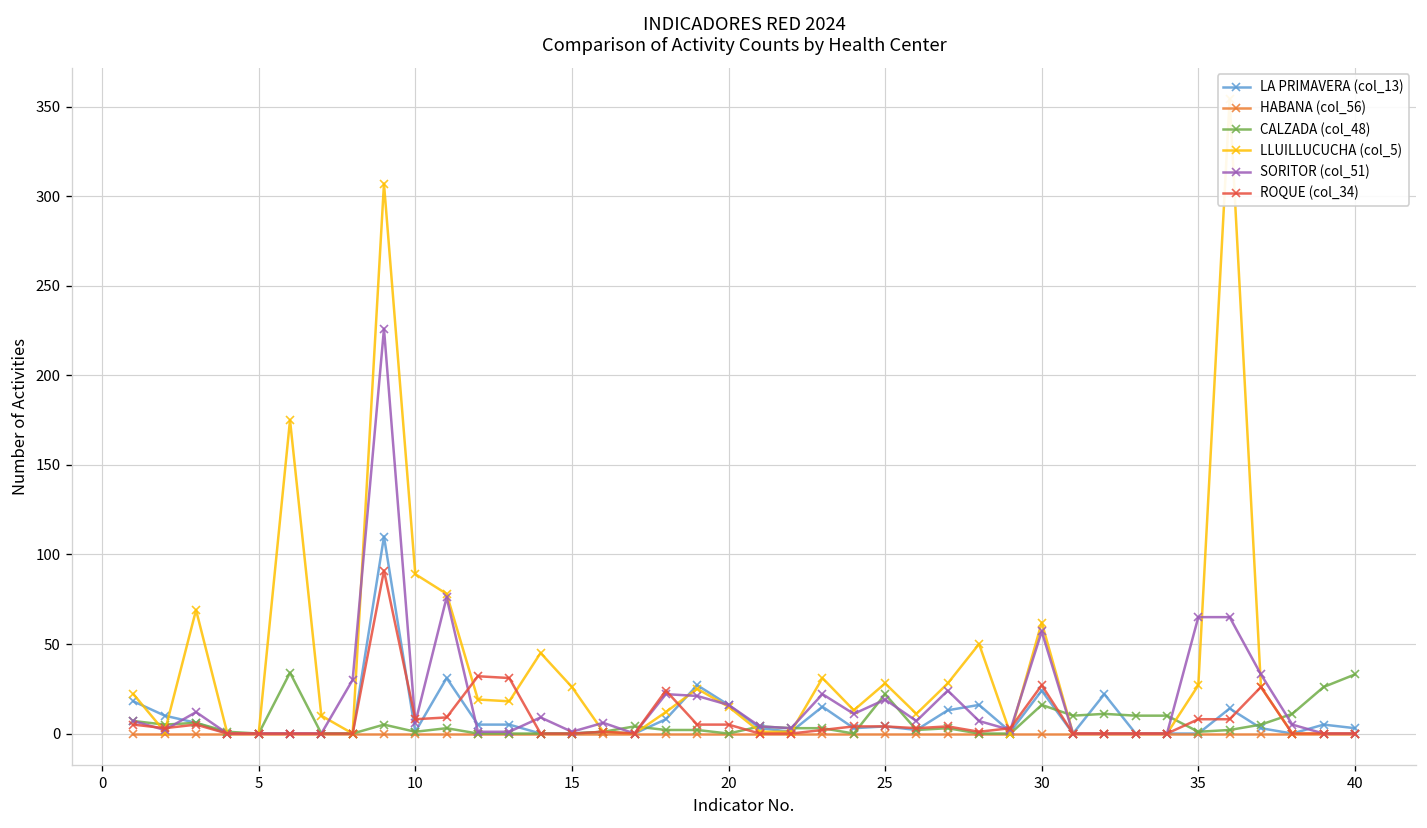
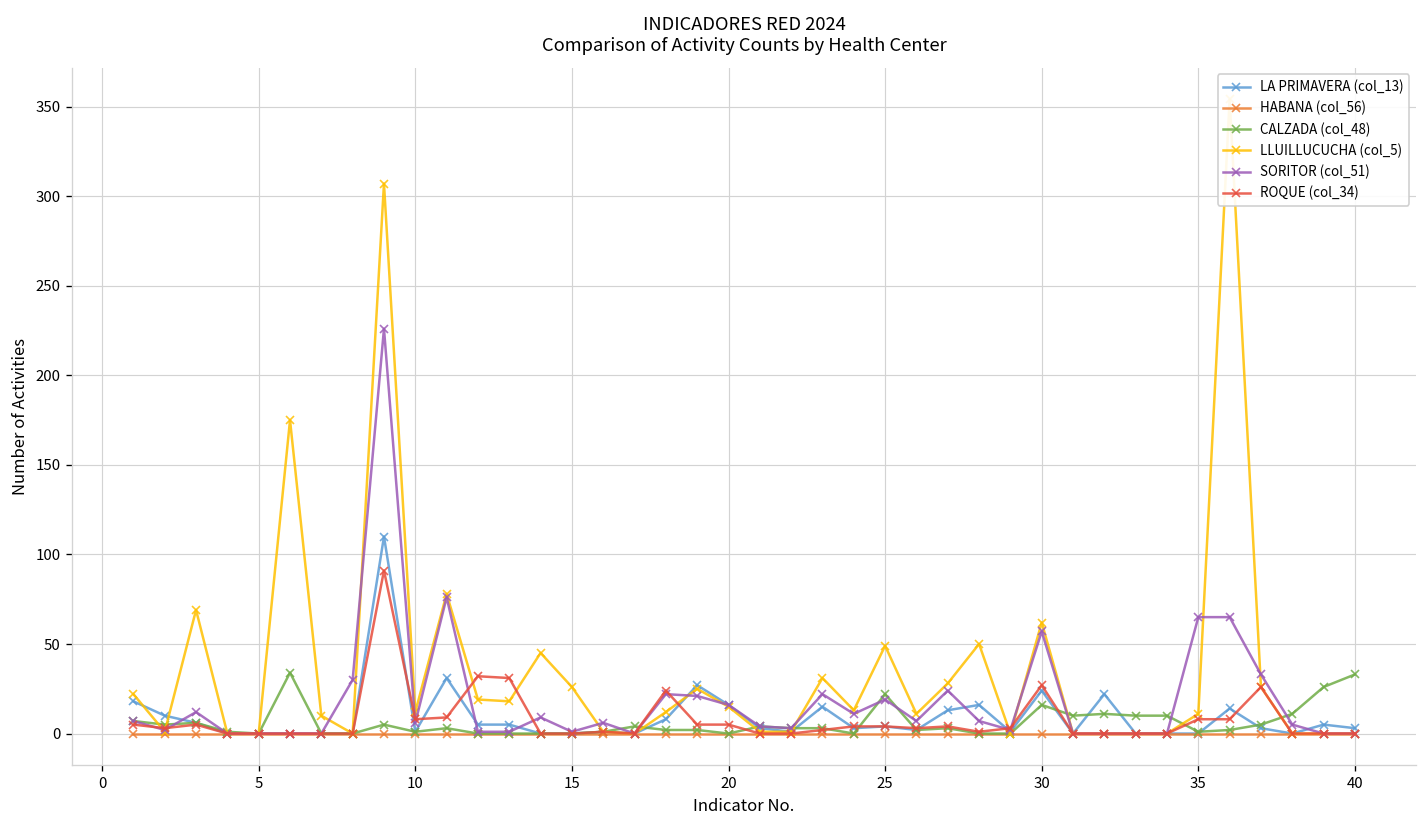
LLUILLUCUCHA (col_5), 10: 89 -> 12
LLUILLUCUCHA (col_5), 25: 28 -> 49
LLUILLUCUCHA (col_5), 35: 27 -> 11
